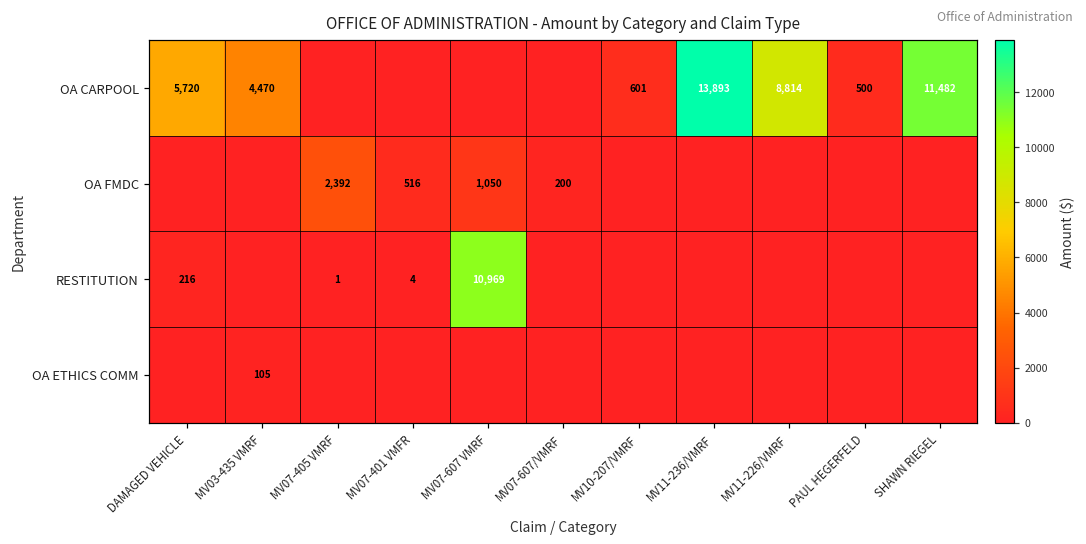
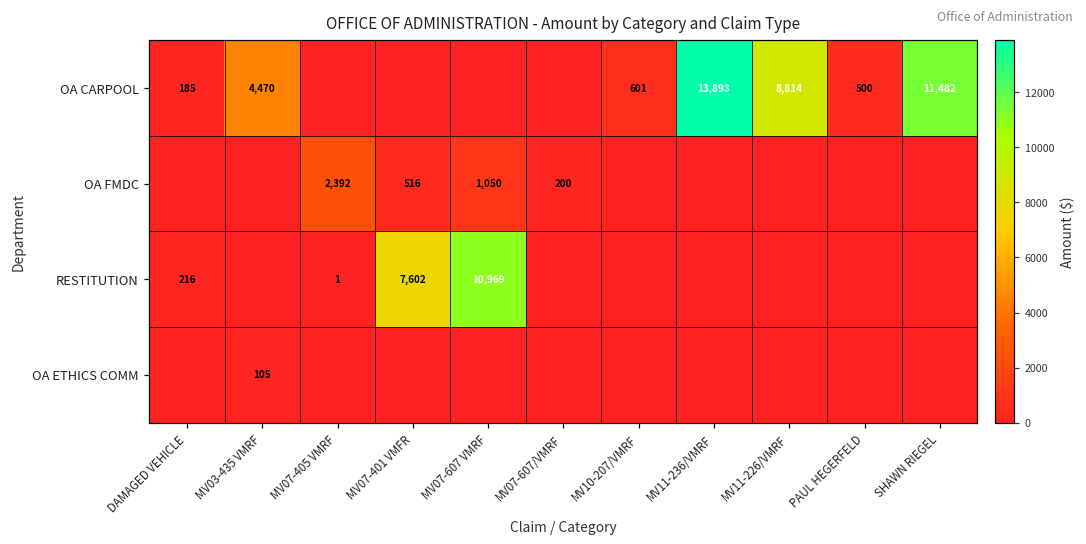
OA CARPOOL, DAMAGED VEHICLE: 5,720 -> 185
RESTITUTION, MV07-401 VMFR: 4 -> 7,602
